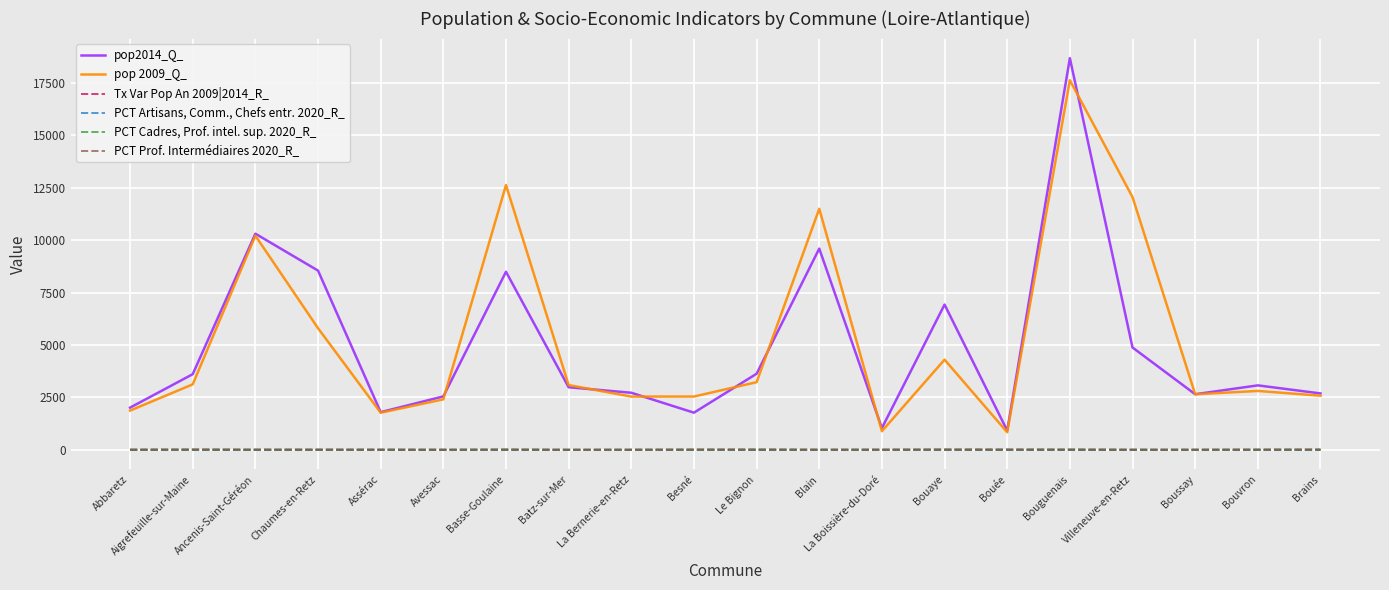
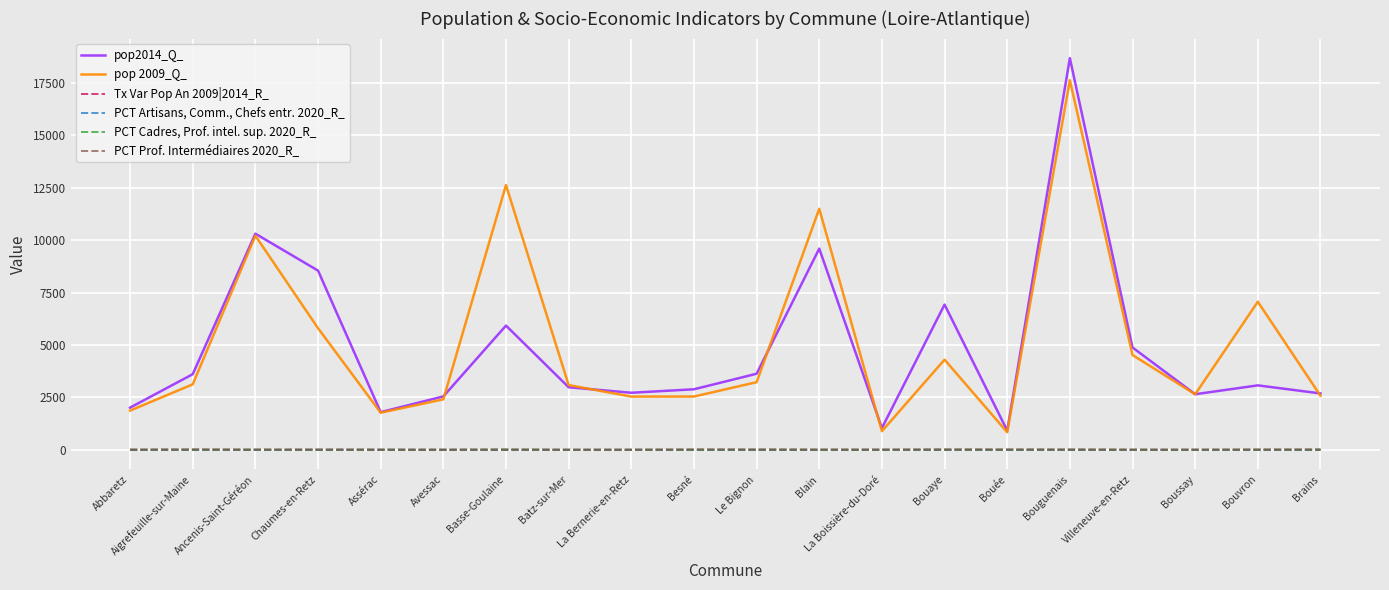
pop2014_Q_, Basse-Goulaine: 8500 -> 5900
pop2014_Q_, Besné: 1800 -> 2900
pop 2009_Q_, Villeneuve-en-Retz: 12100 -> 4500
pop 2009_Q_, Bouvron: 2800 -> 7100
